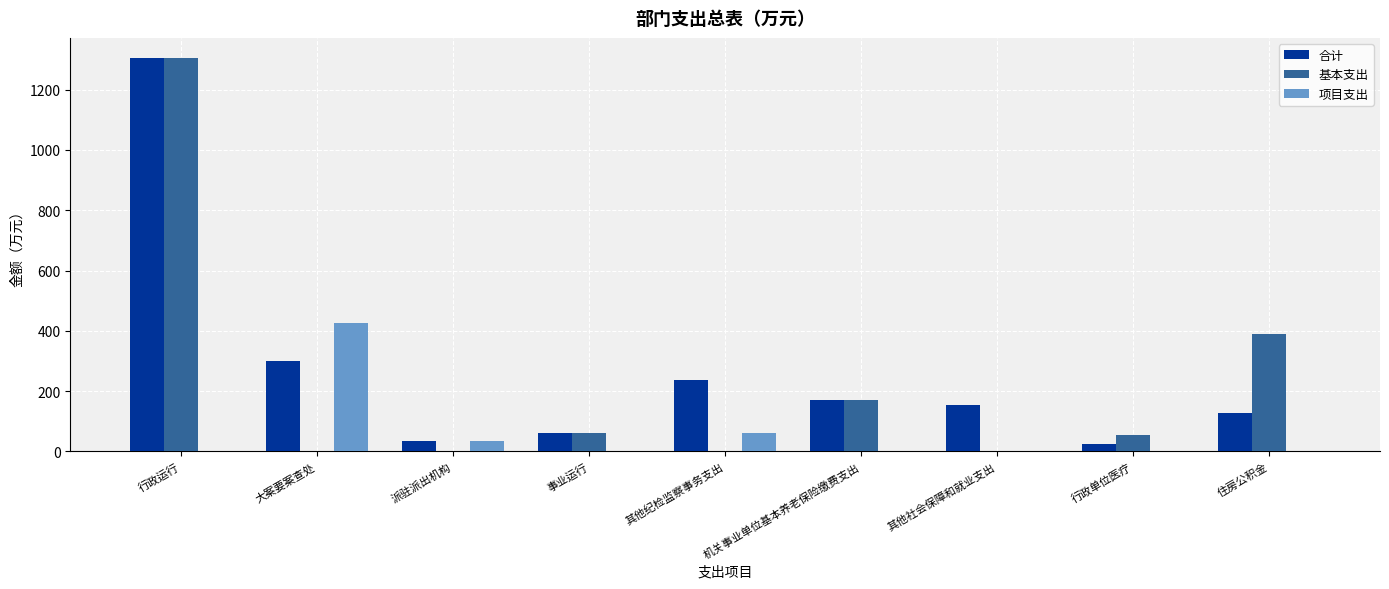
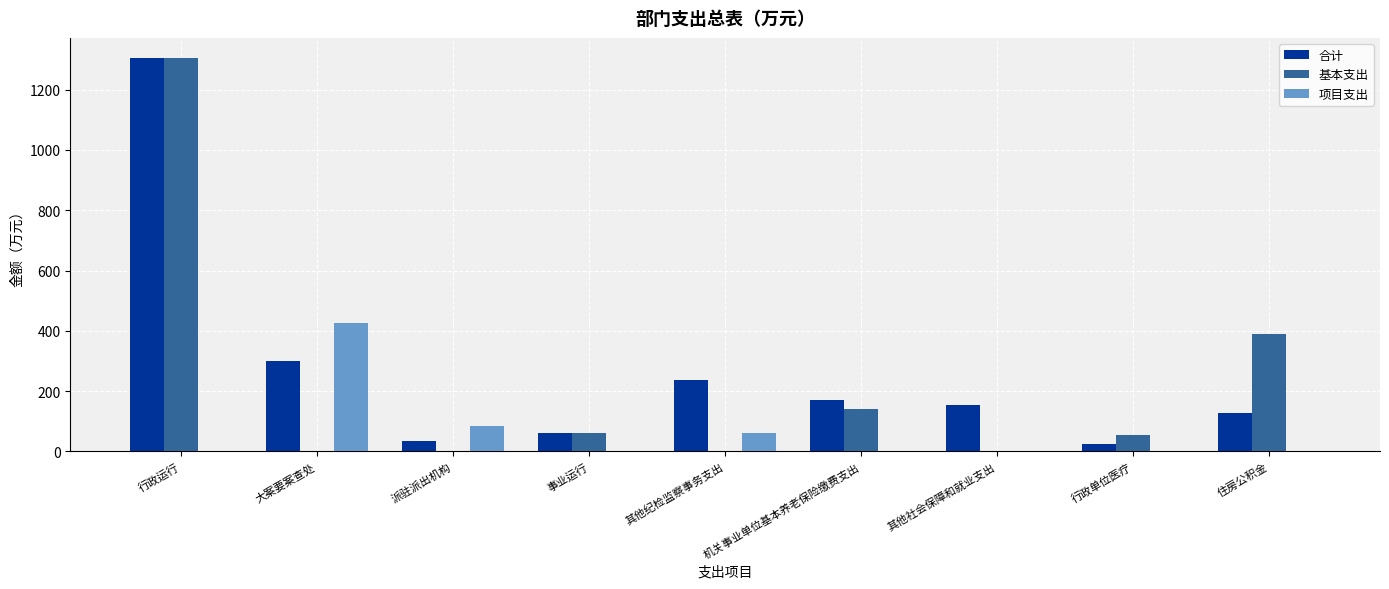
项目支出, 派驻派出机构: 30 -> 80
基本支出, 机关事业单位基本养老保险缴费支出: 170 -> 140
